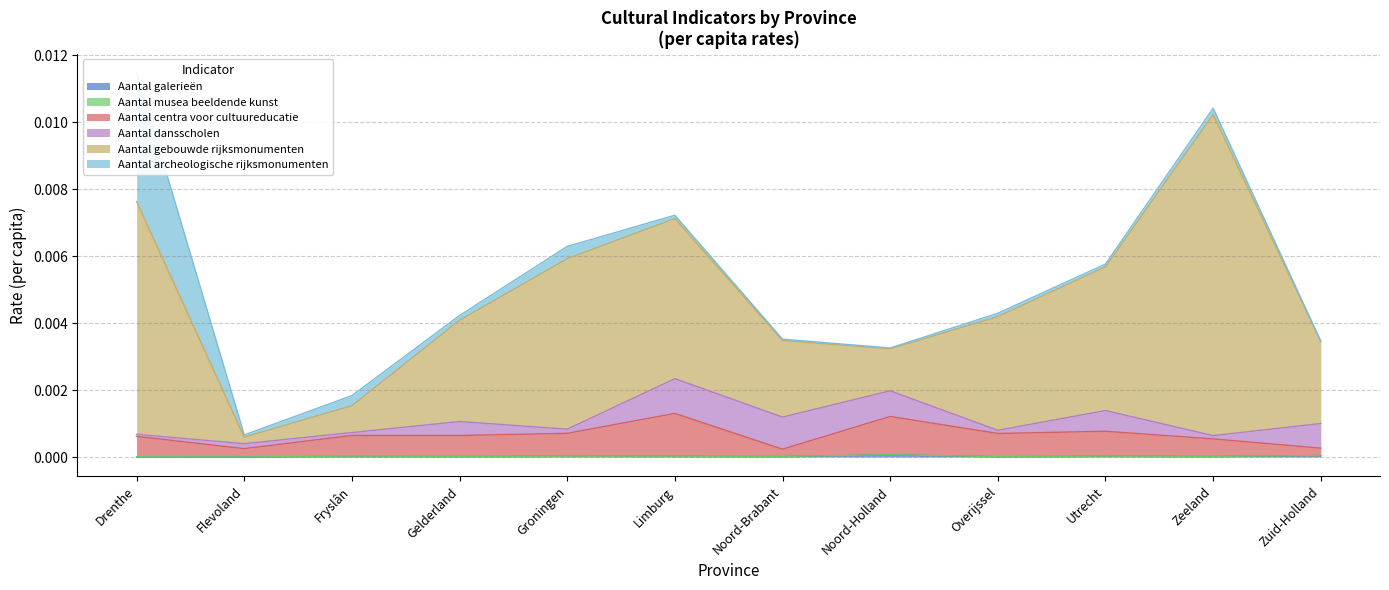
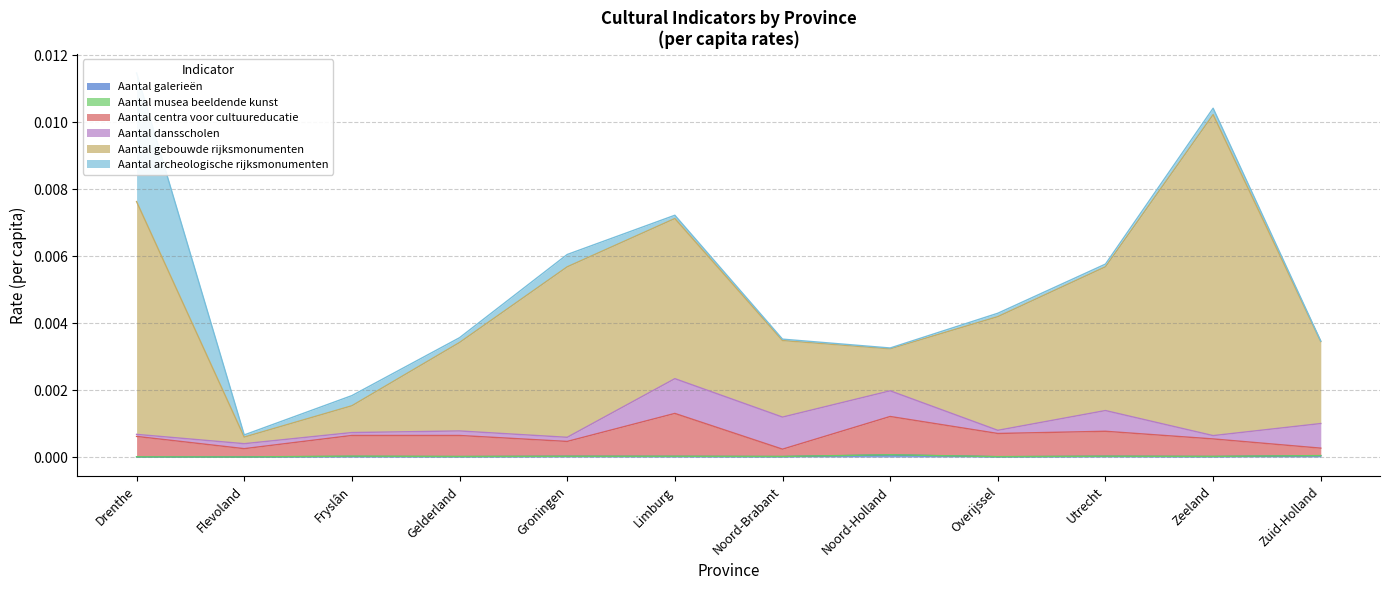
Aantal dansscholen, Gelderland: 0.0004 -> 0.0001
Aantal gebouwde rijksmonumenten, Gelderland: 0.0030 -> 0.0026
Aantal centra voor cultuureducatie, Groningen: 0.0007 -> 0.0004
